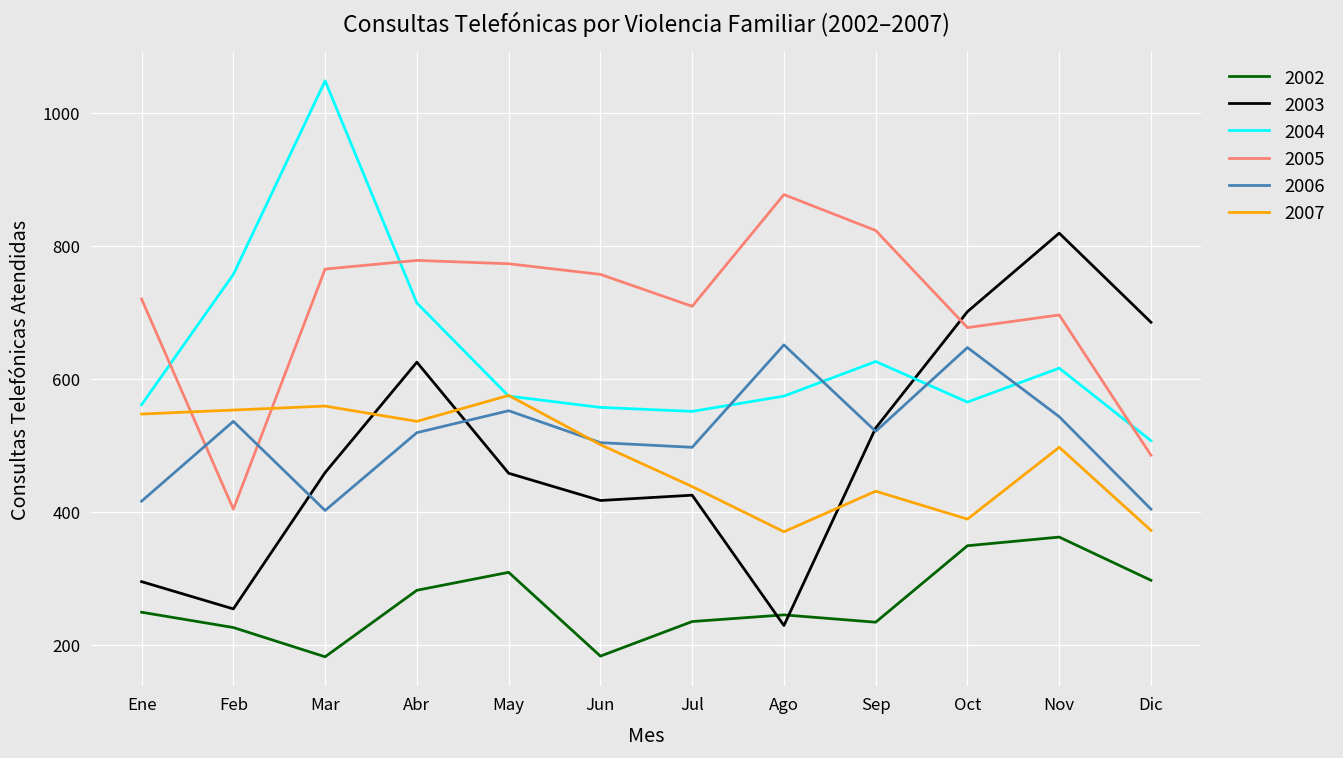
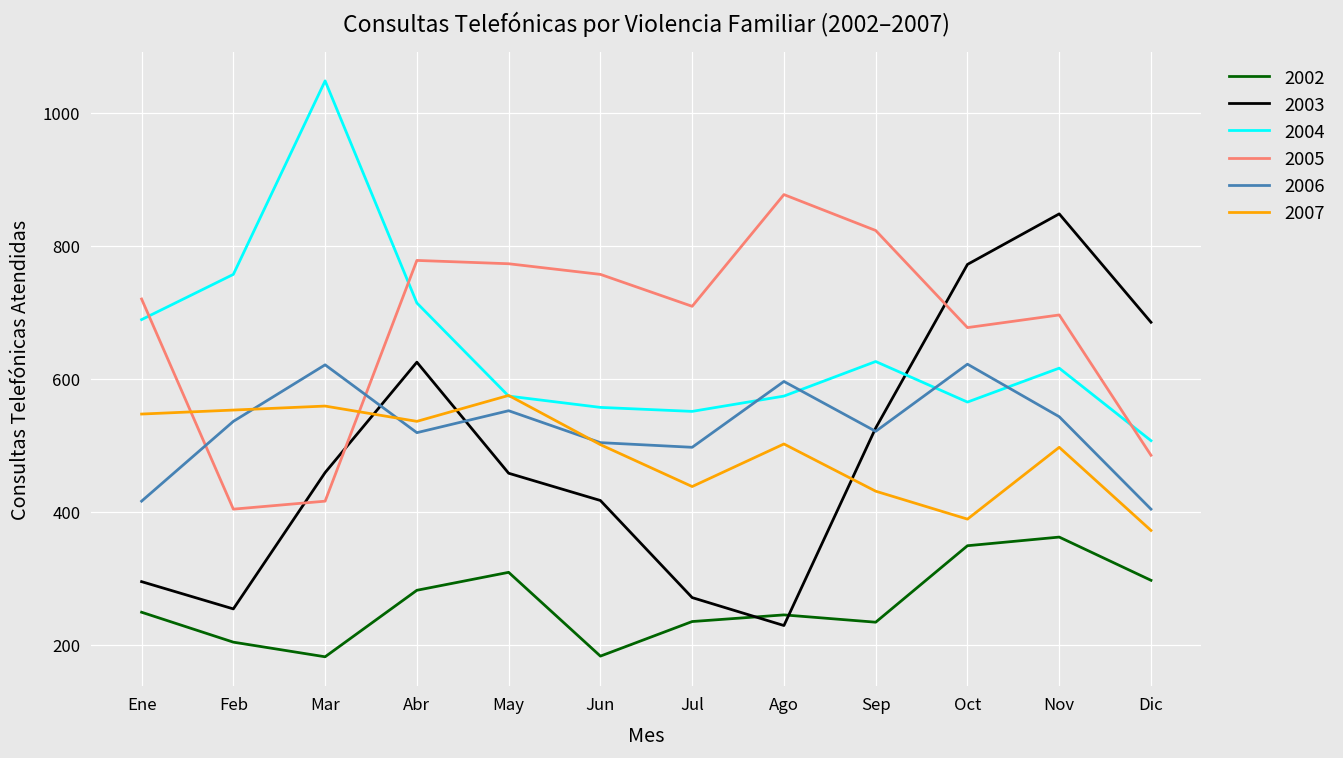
2004, Ene: 560 -> 690
2002, Feb: 230 -> 200
2005, Mar: 770 -> 420
2006, Mar: 400 -> 620
2003, Jul: 430 -> 270
2006, Ago: 650 -> 600
2007, Ago: 370 -> 500
2003, Oct: 700 -> 770
2006, Oct: 650 -> 620
2003, Nov: 820 -> 850
